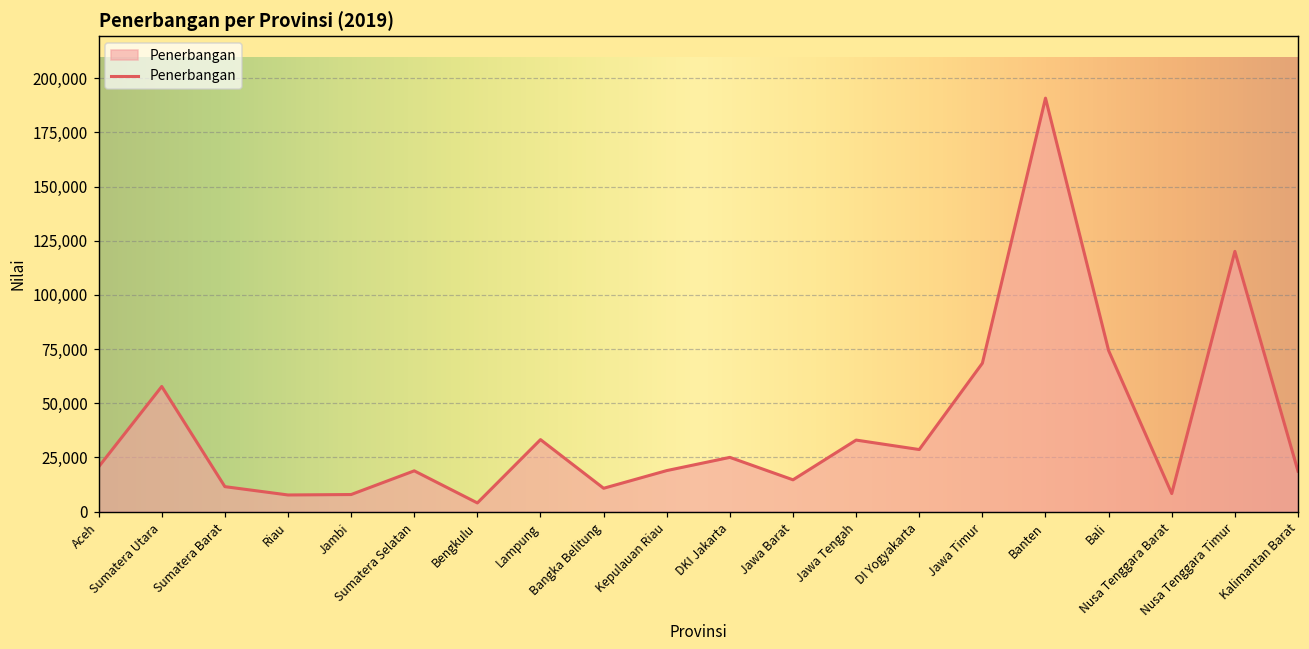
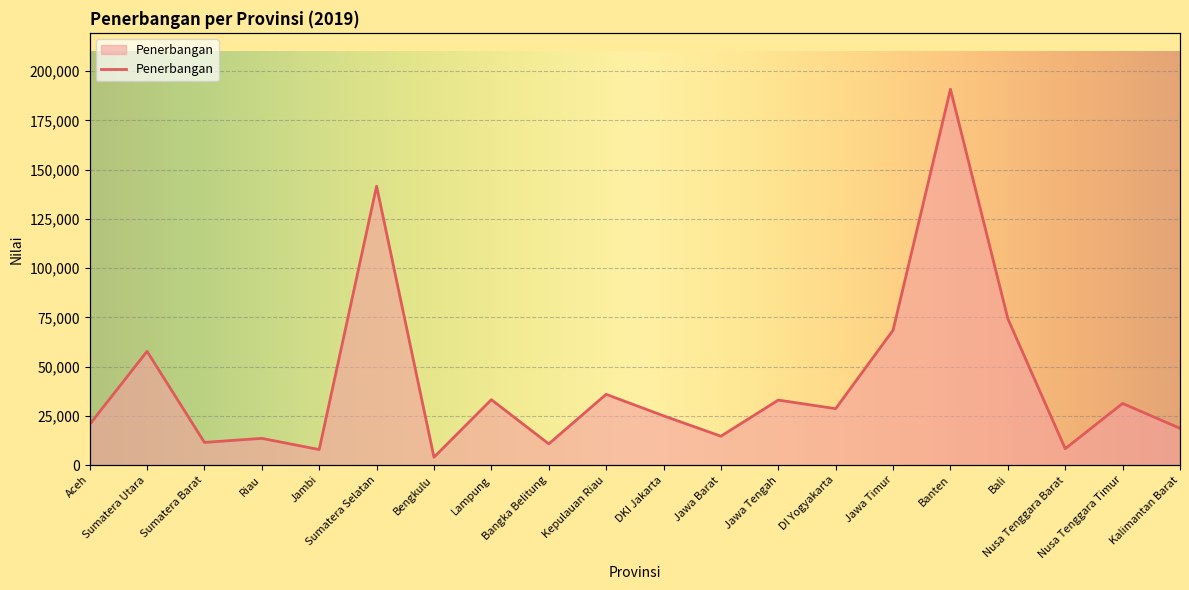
Riau: 8,000 -> 14,000
Sumatera Selatan: 19,000 -> 142,000
Kepulauan Riau: 19,000 -> 36,000
Nusa Tenggara Timur: 120,000 -> 31,000
